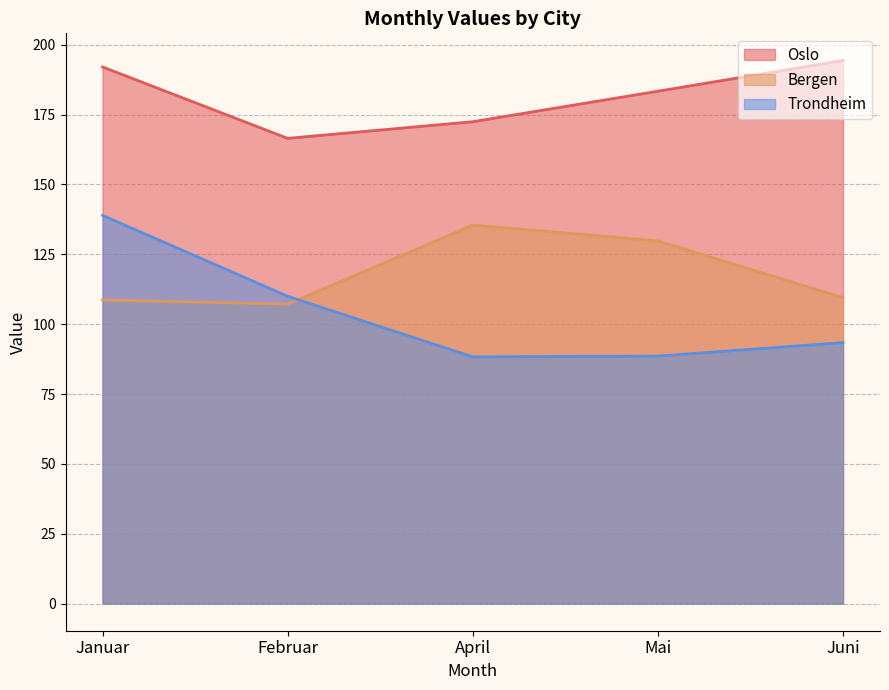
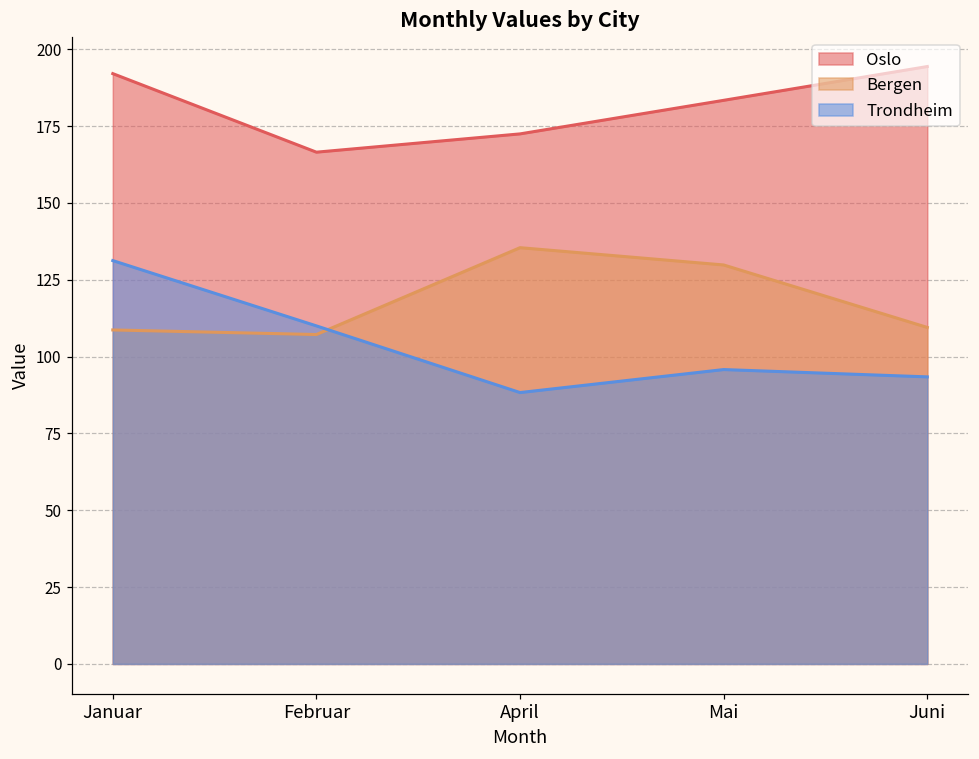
Trondheim, Januar: 139 -> 131
Trondheim, Mai: 89 -> 96
